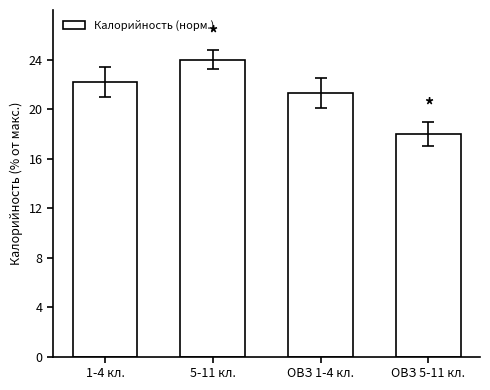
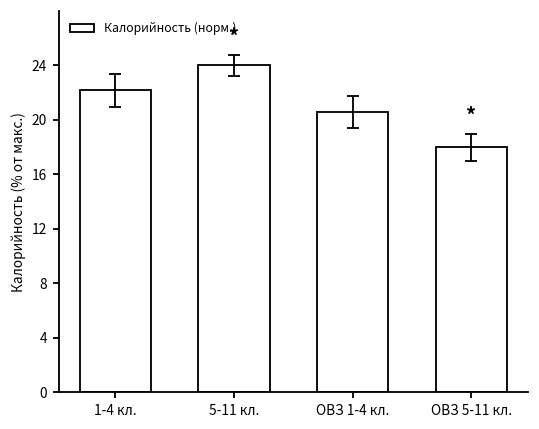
Калорийность (норм.), ОВЗ 1-4 кл.: 21.3 -> 20.6
